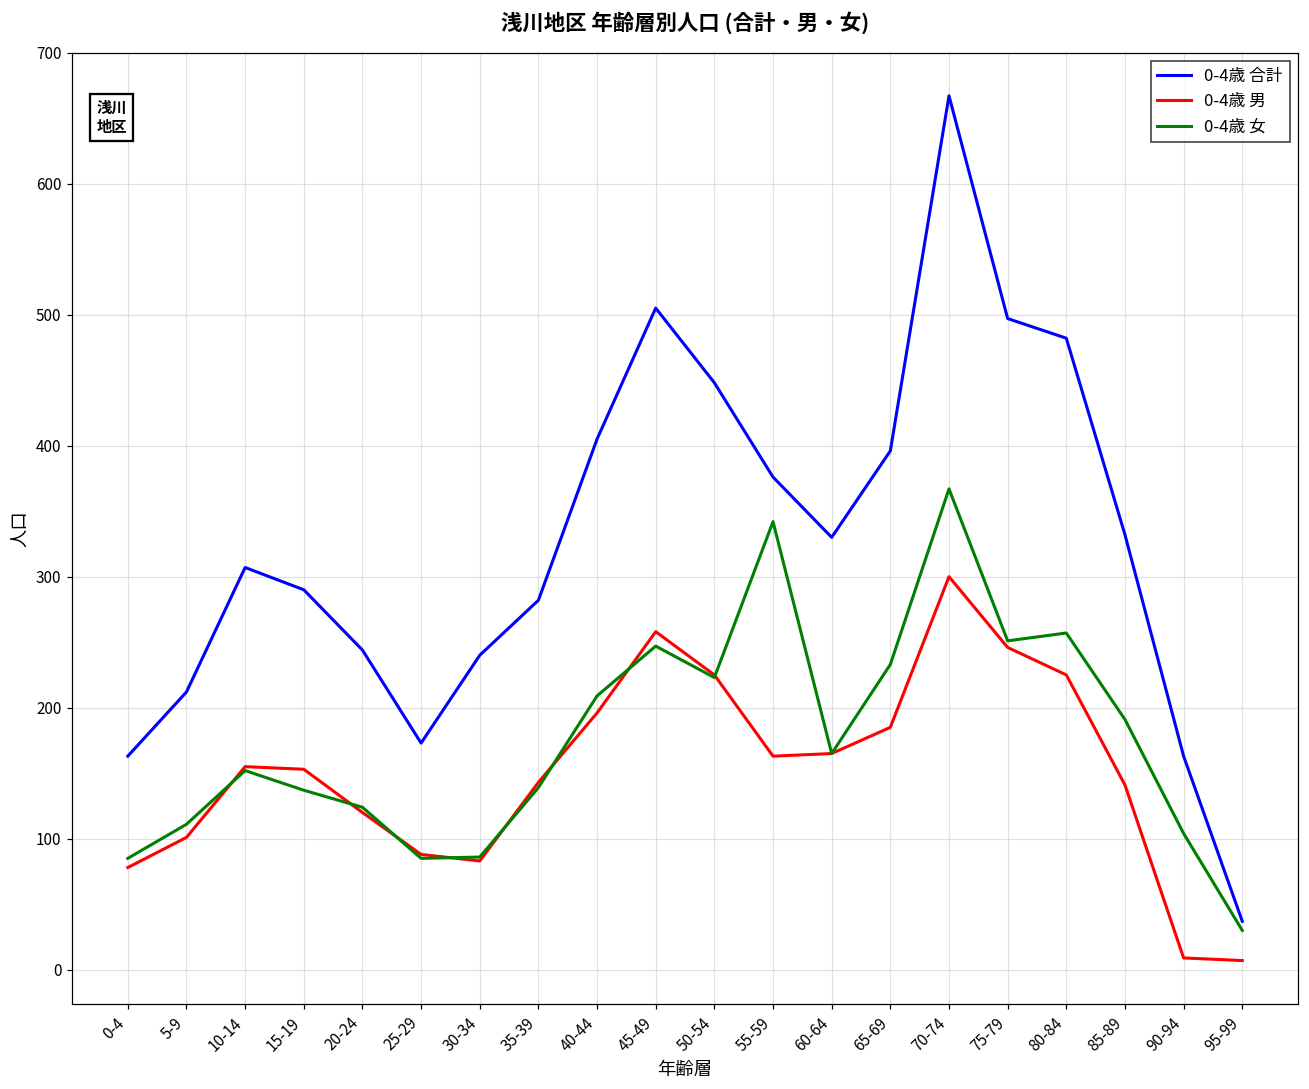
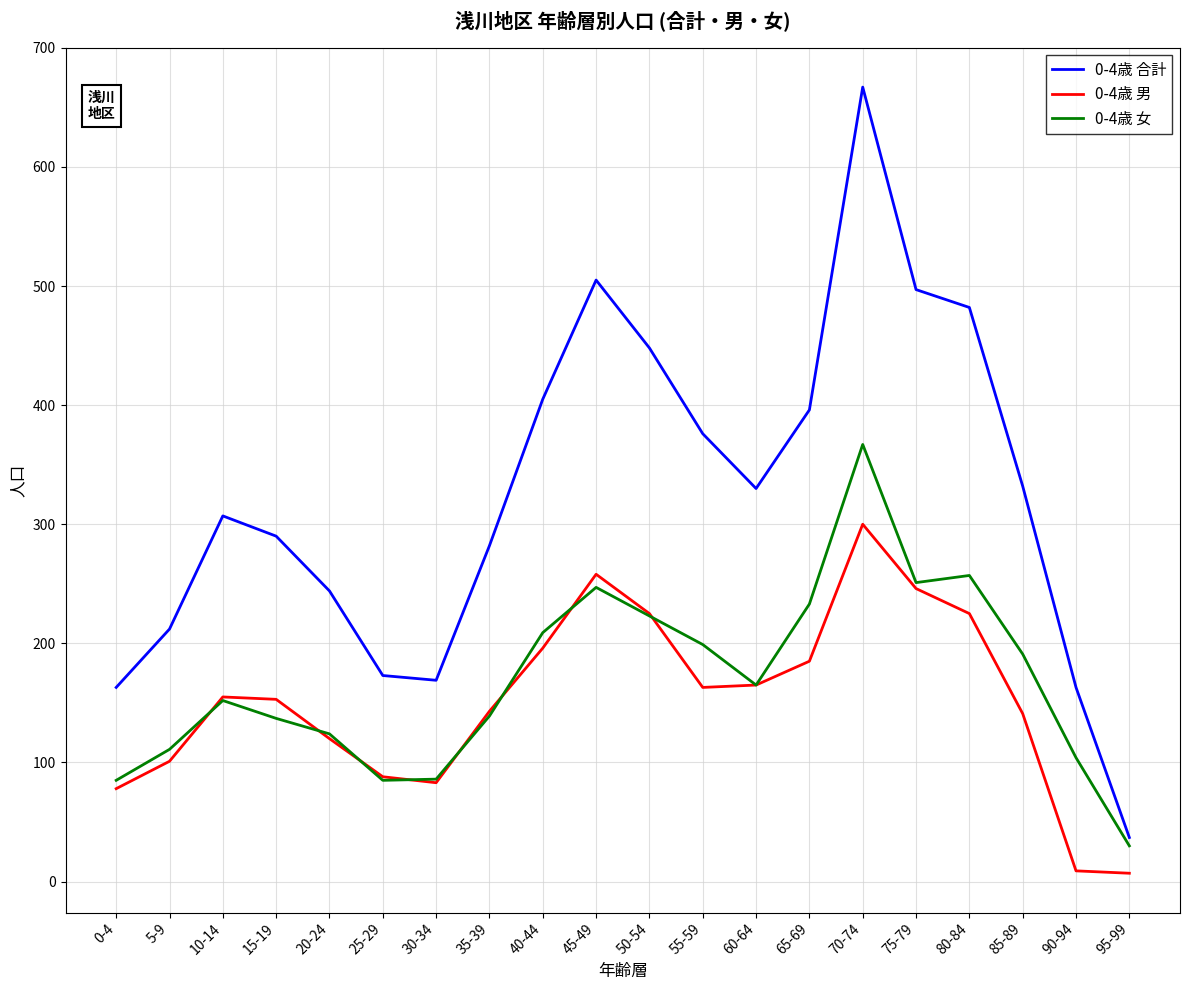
0-4歳 合計, 30-34: 240 -> 169
0-4歳 女, 55-59: 342 -> 199
